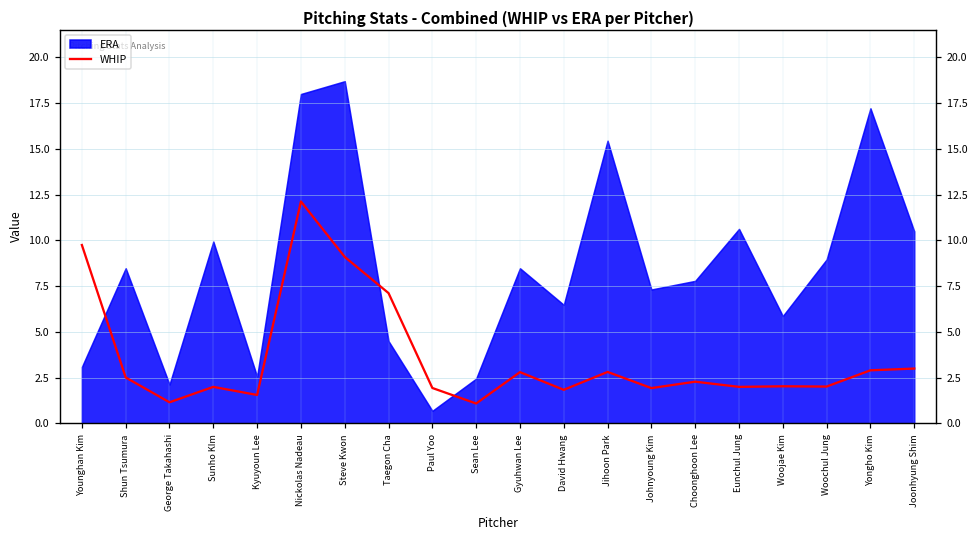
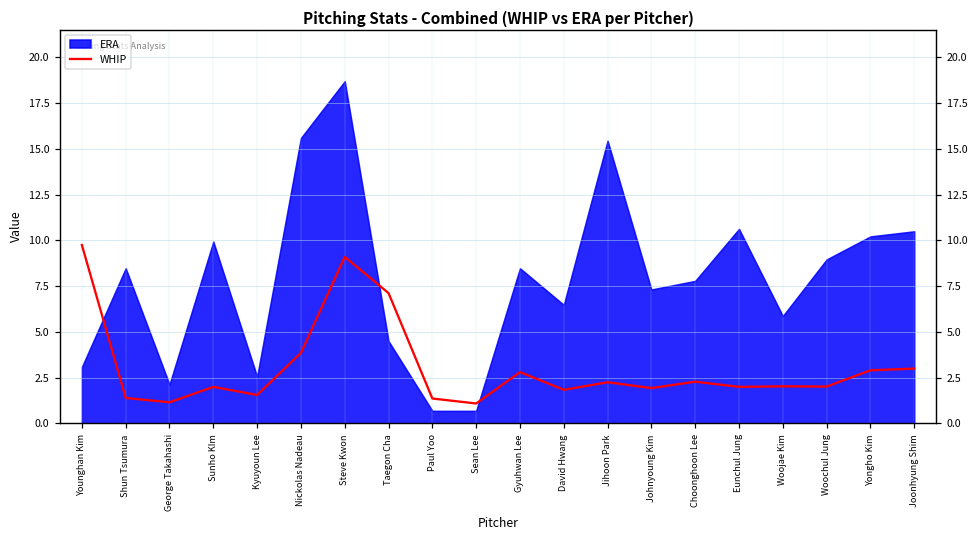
WHIP, Shun Tsumura: 2.5 -> 1.4
WHIP, Nickolas Nadeau: 12.1 -> 3.9
ERA, Nickolas Nadeau: 18.0 -> 15.6
WHIP, Paul Yoo: 1.9 -> 1.4
ERA, Sean Lee: 2.5 -> 0.7
WHIP, Jihoon Park: 2.8 -> 2.3
ERA, Yongho Kim: 17.2 -> 10.2
